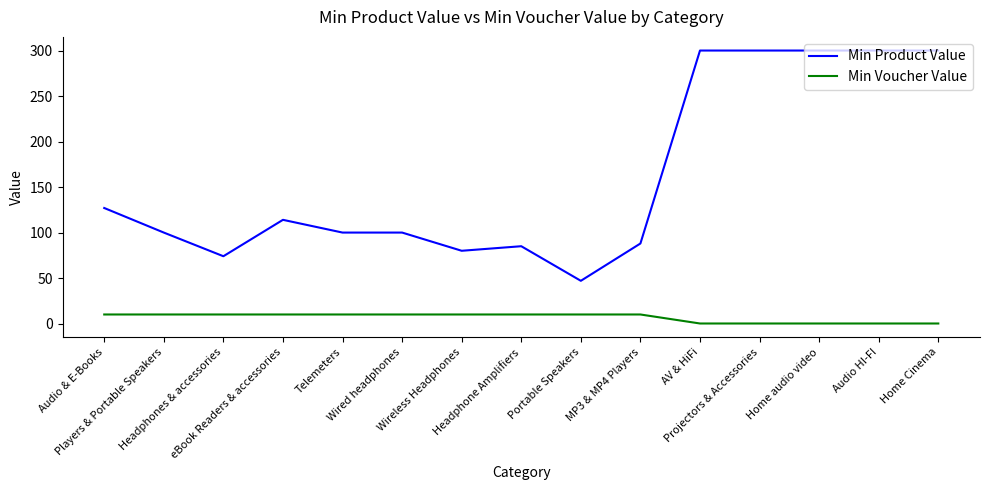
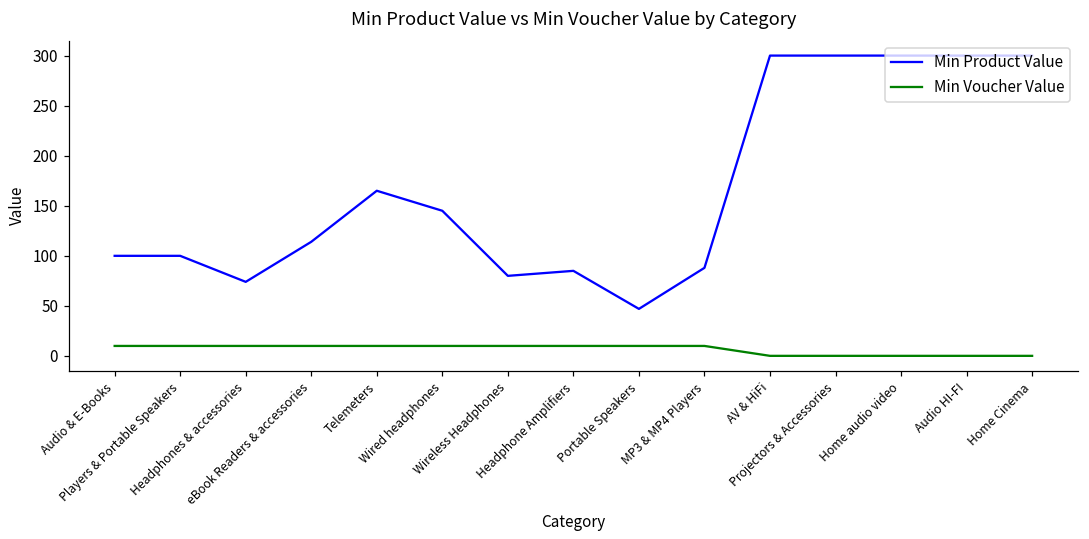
Min Product Value, Audio & E-Books: 130 -> 100
Min Product Value, Telemeters: 100 -> 170
Min Product Value, Wired headphones: 100 -> 150
